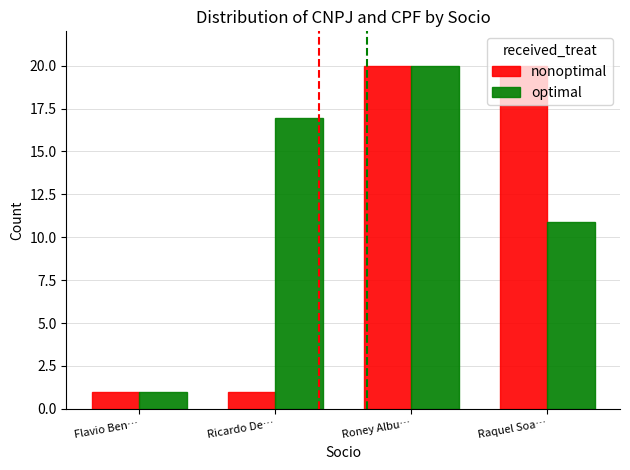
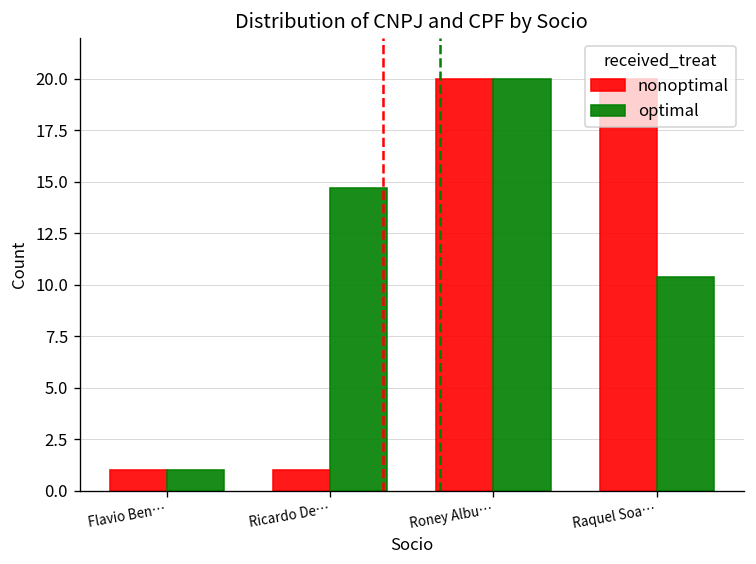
optimal, Ricardo De…: 16.9 -> 14.7
optimal, Raquel Soa…: 10.9 -> 10.4
